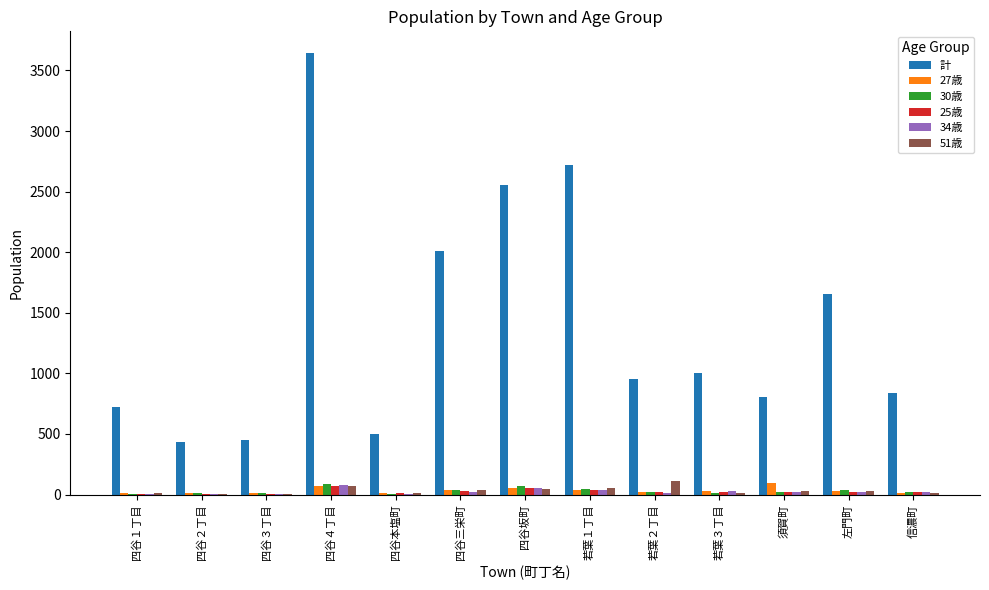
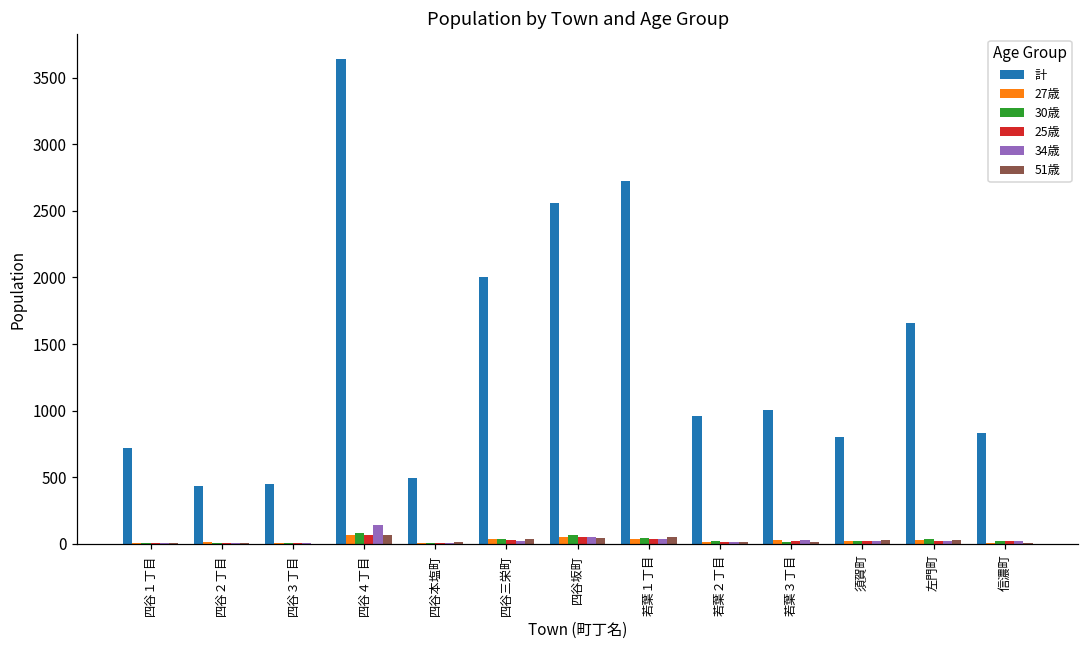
34歳, 四谷４丁目: 80 -> 140
51歳, 若葉２丁目: 120 -> 10
27歳, 須賀町: 100 -> 20
